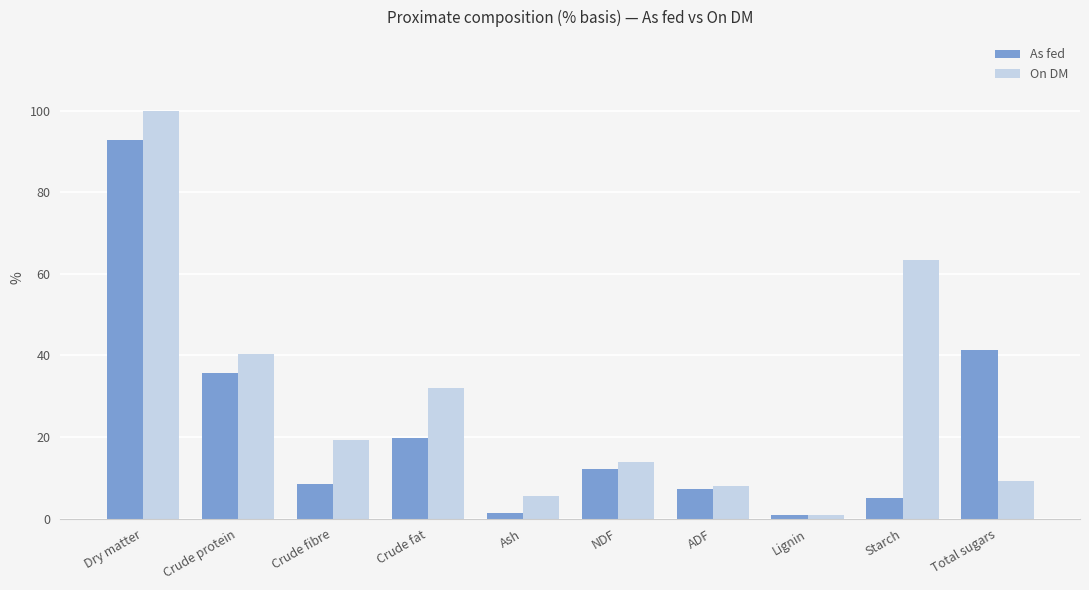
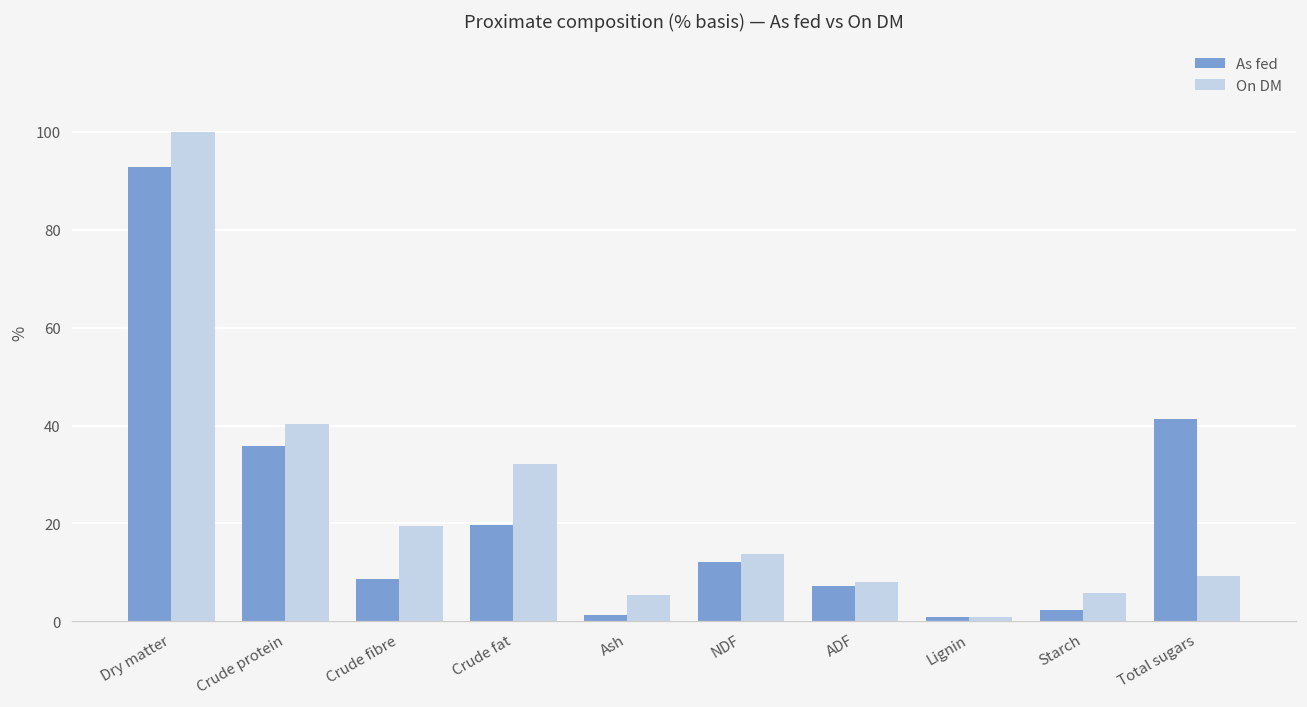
As fed, Starch: 5 -> 2
On DM, Starch: 63 -> 6
